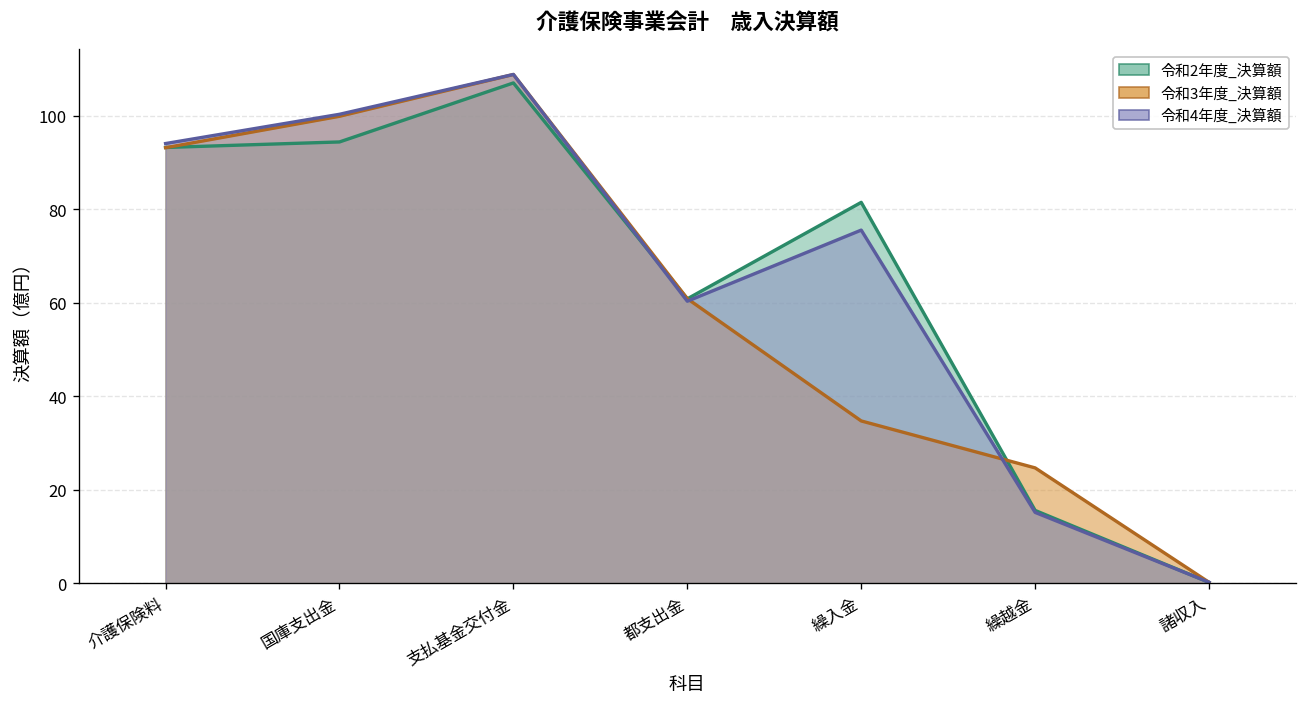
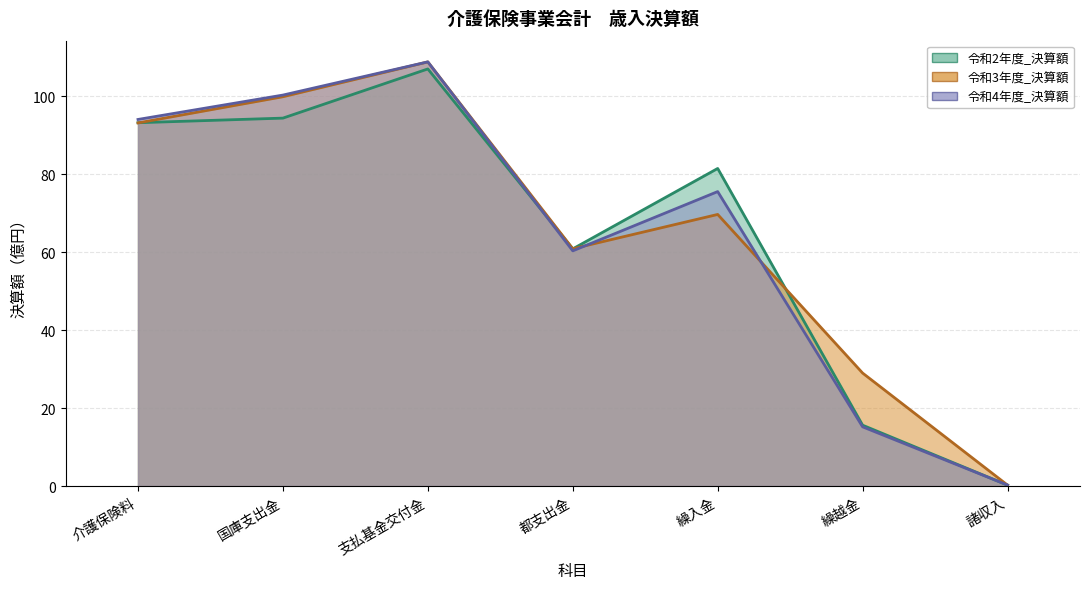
令和3年度_決算額, 繰入金: 35 -> 70
令和3年度_決算額, 繰越金: 25 -> 29
